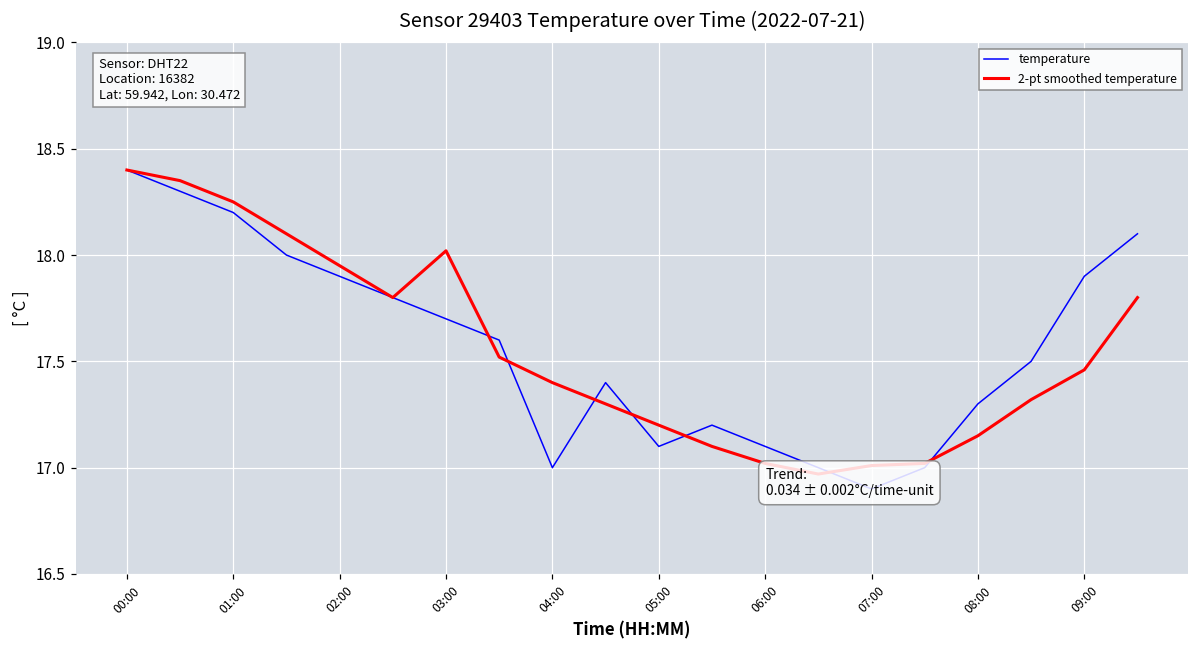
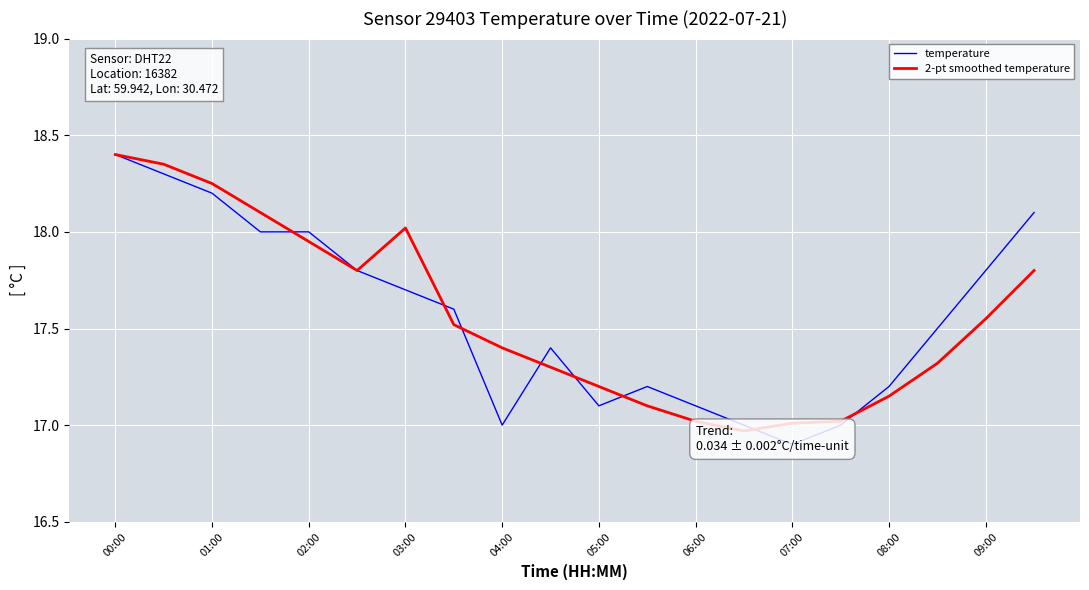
temperature, 02:00: 17.9 -> 18.0
temperature, 08:00: 17.3 -> 17.2
temperature, 09:00: 17.9 -> 17.8
2-pt smoothed temperature, 09:00: 17.46 -> 17.55
